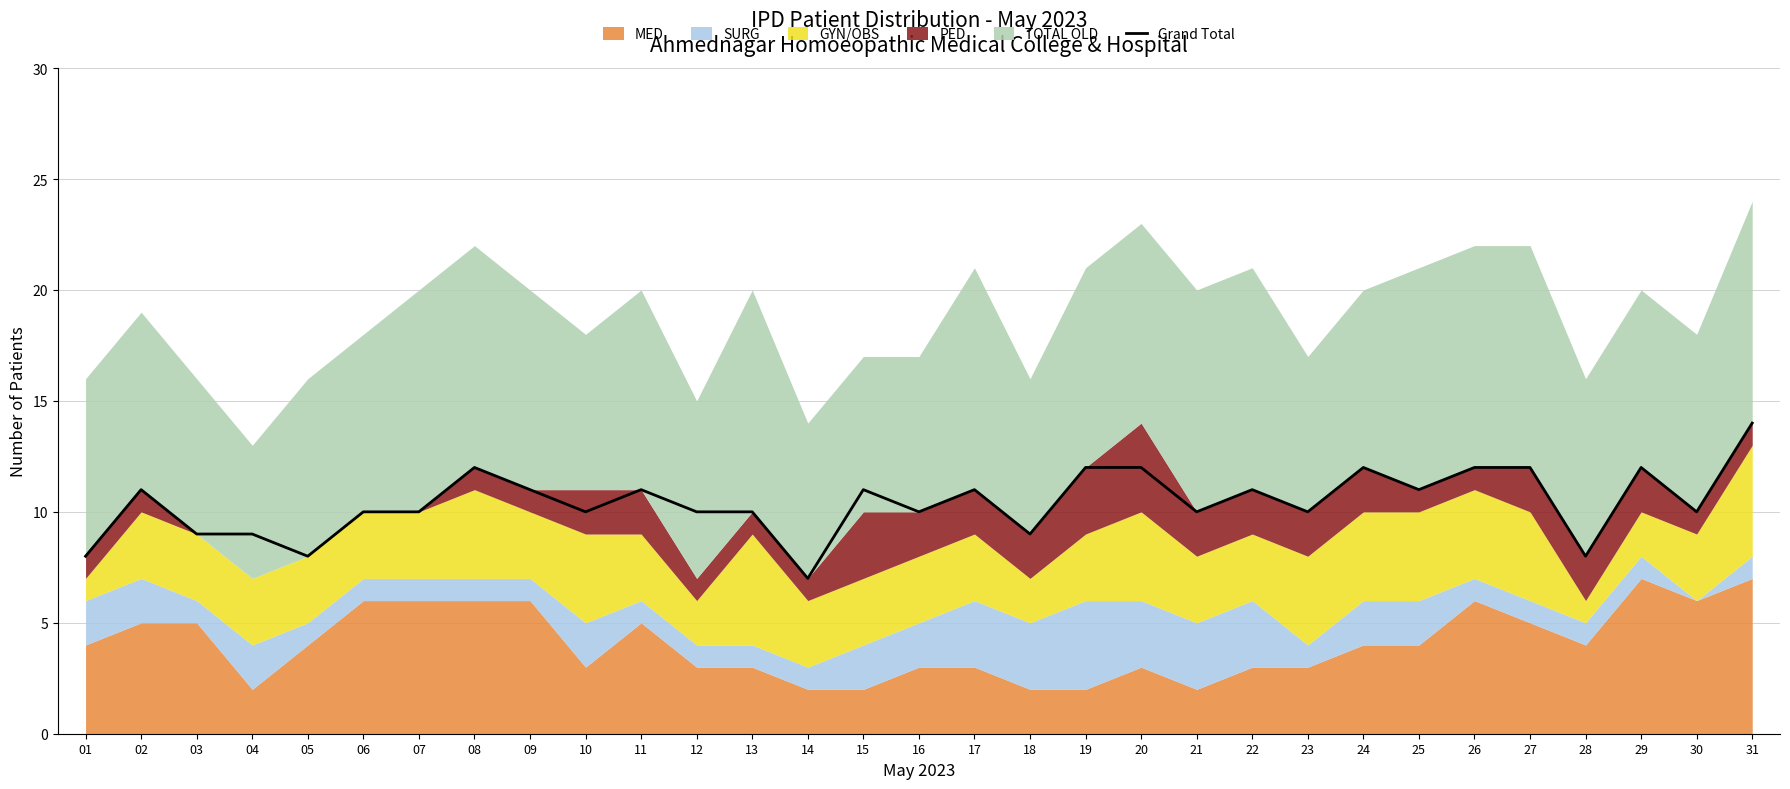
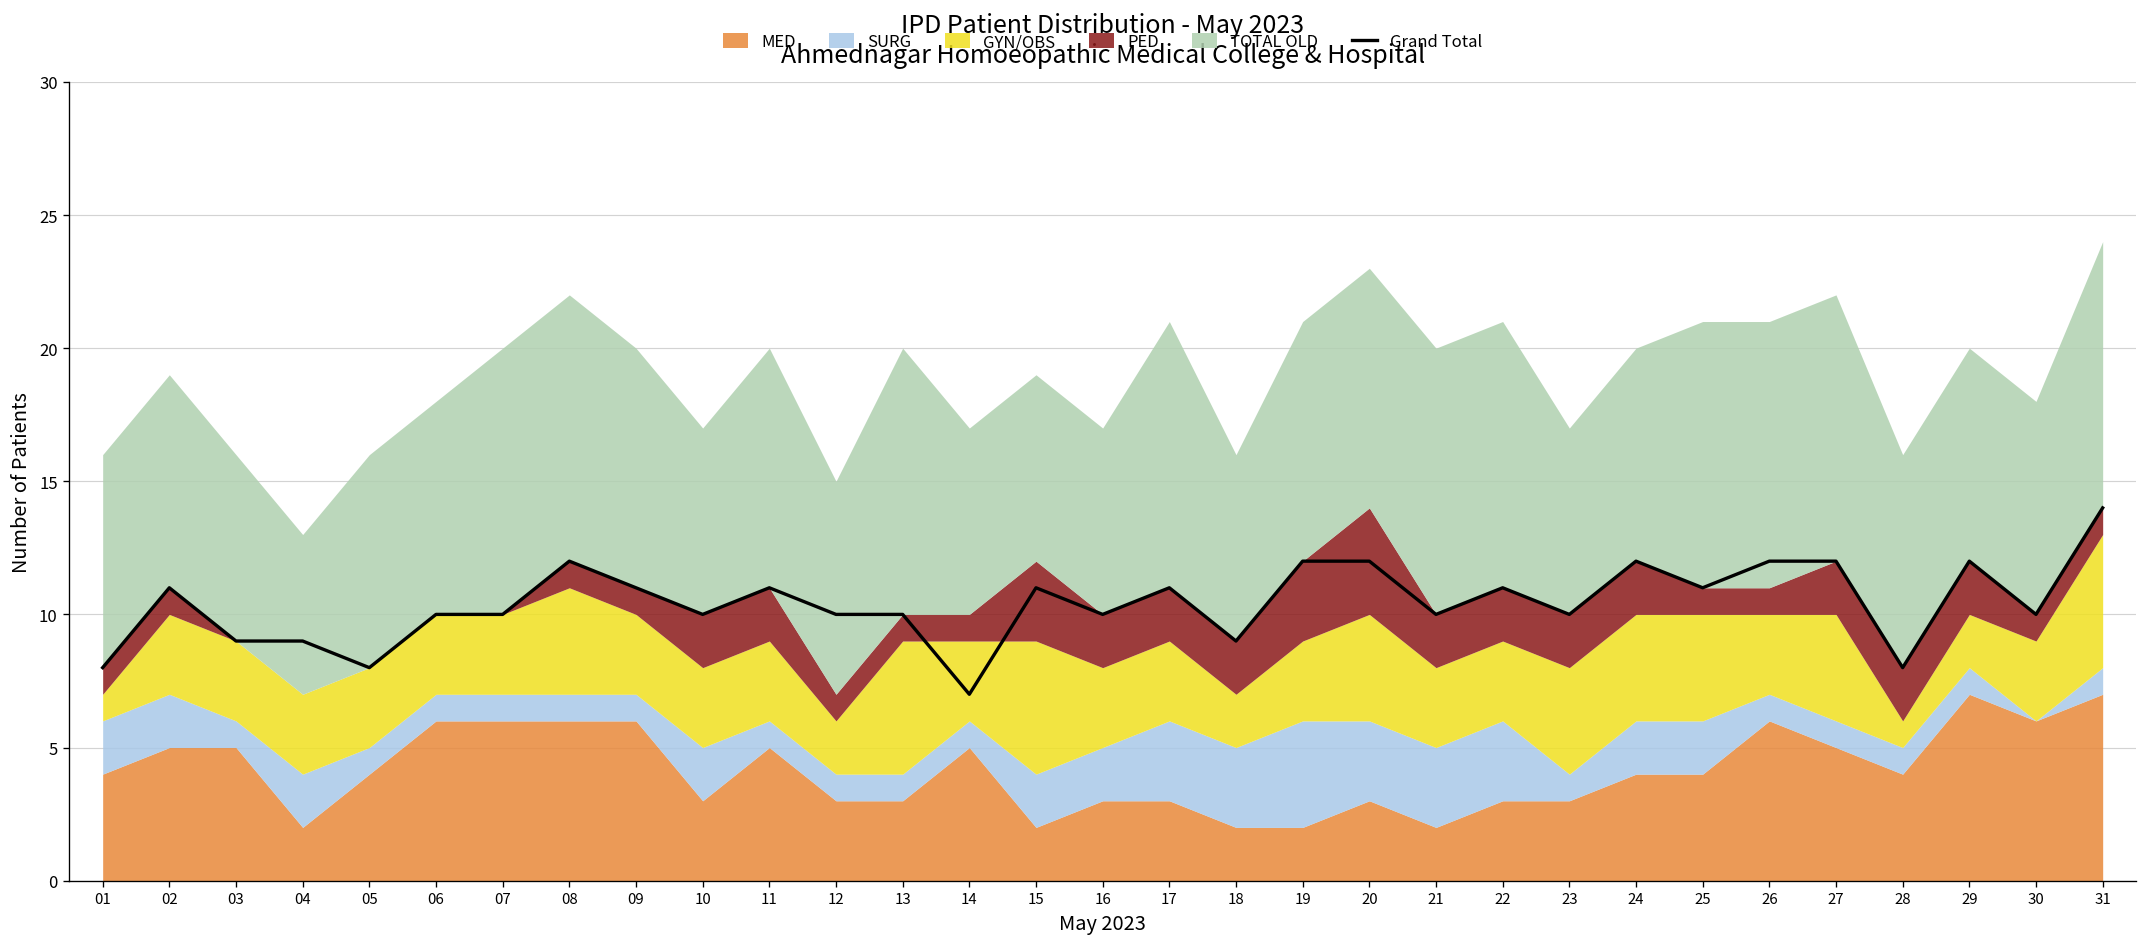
GYN/OBS, 10: 4 -> 3
MED, 14: 2 -> 5
GYN/OBS, 15: 3 -> 5
GYN/OBS, 26: 4 -> 3
